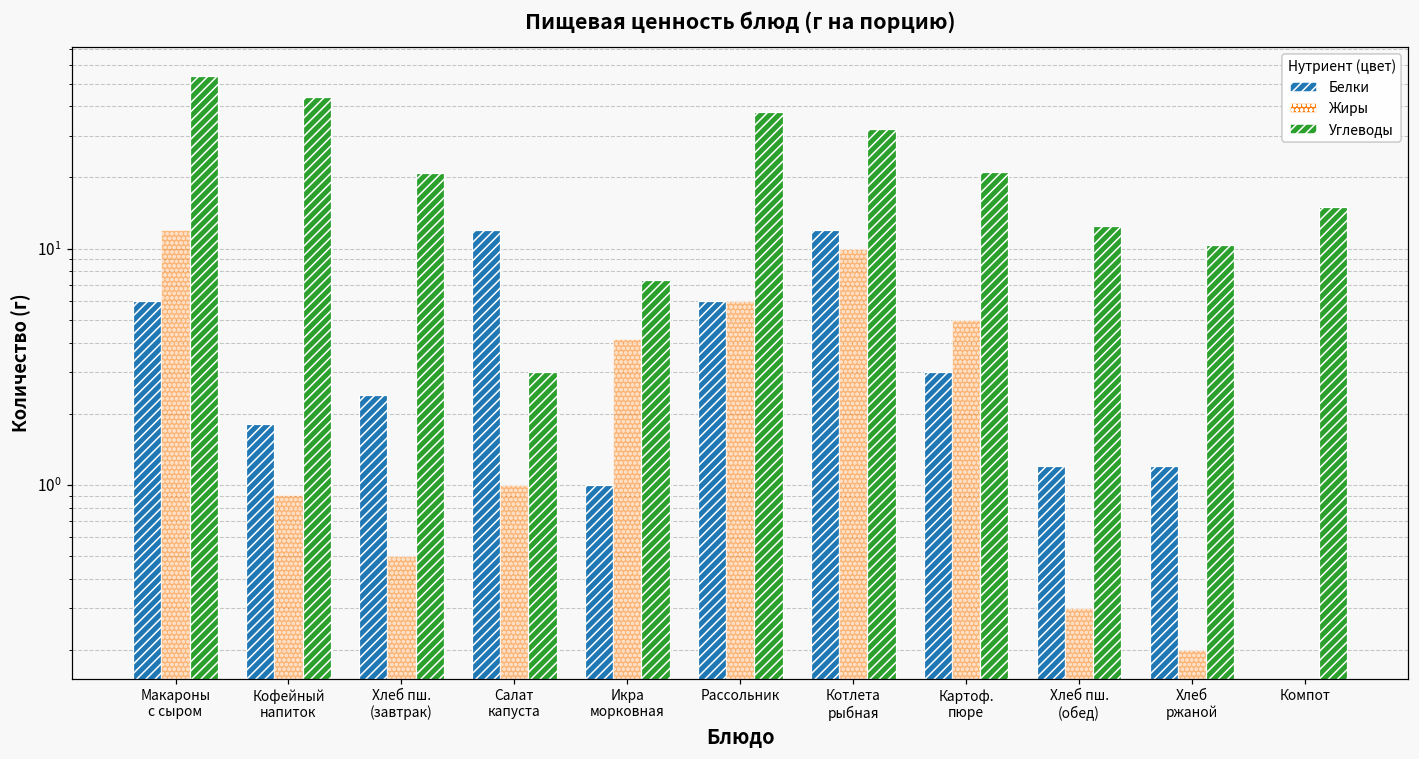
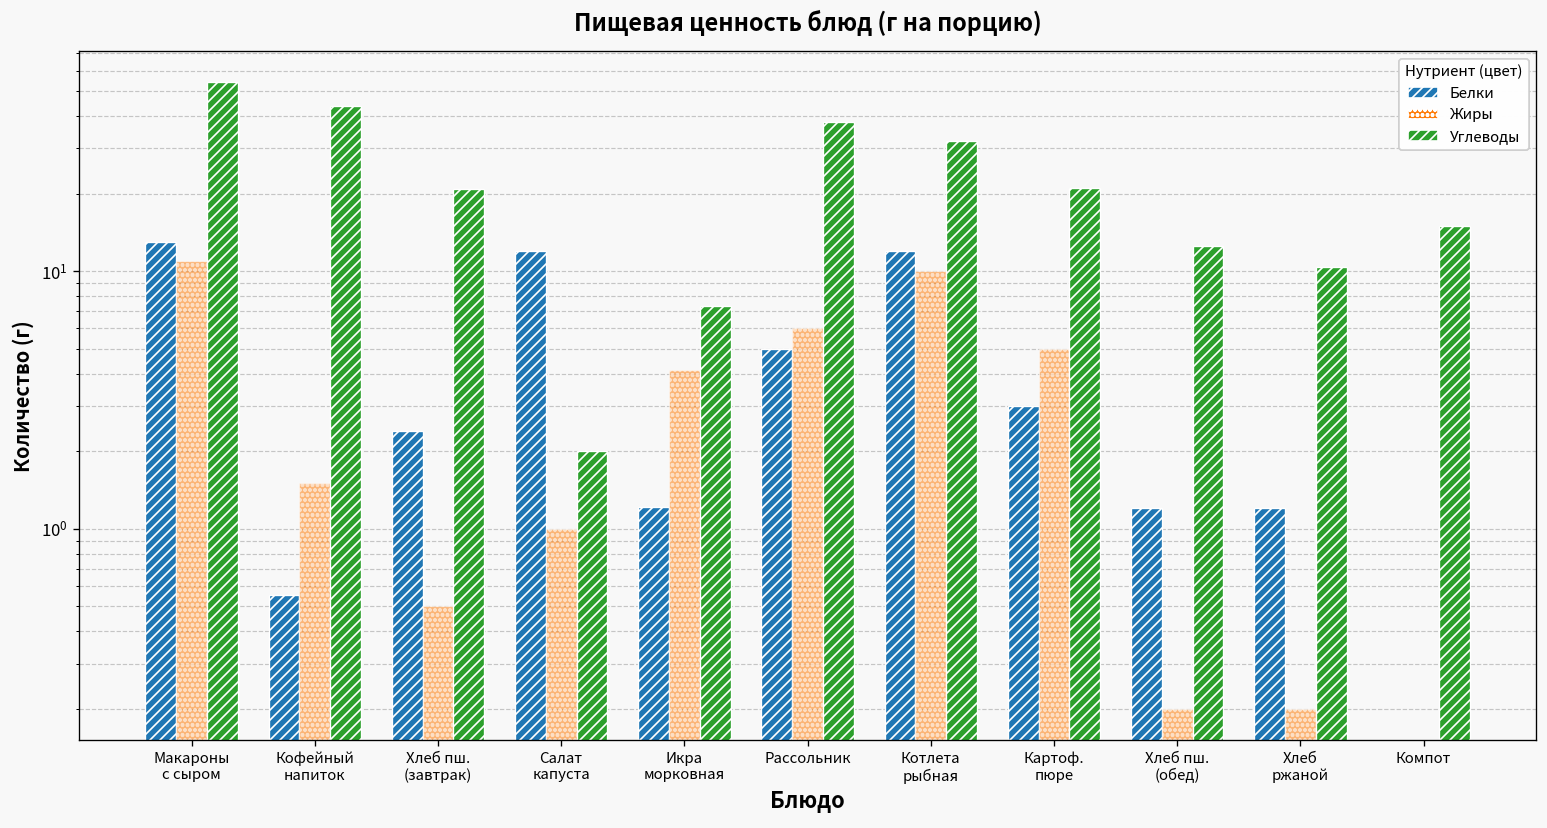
Белки, Макароны с сыром: 6 -> 13
Жиры, Макароны с сыром: 12 -> 11
Белки, Кофейный напиток: 1.8 -> 0.55
Жиры, Кофейный напиток: 0.90 -> 1.5
Углеводы, Салат капуста: 3 -> 2
Белки, Икра морковная: 1.0 -> 1.2
Белки, Рассольник: 6 -> 5
Жиры, Хлеб пш. (обед): 0.3 -> 0.2
